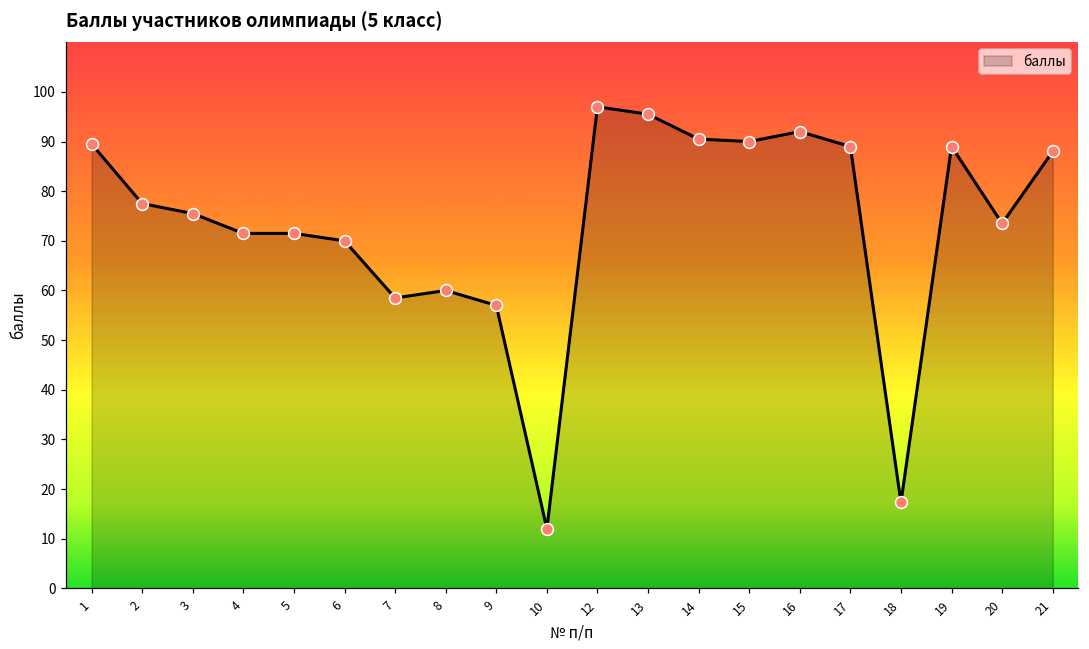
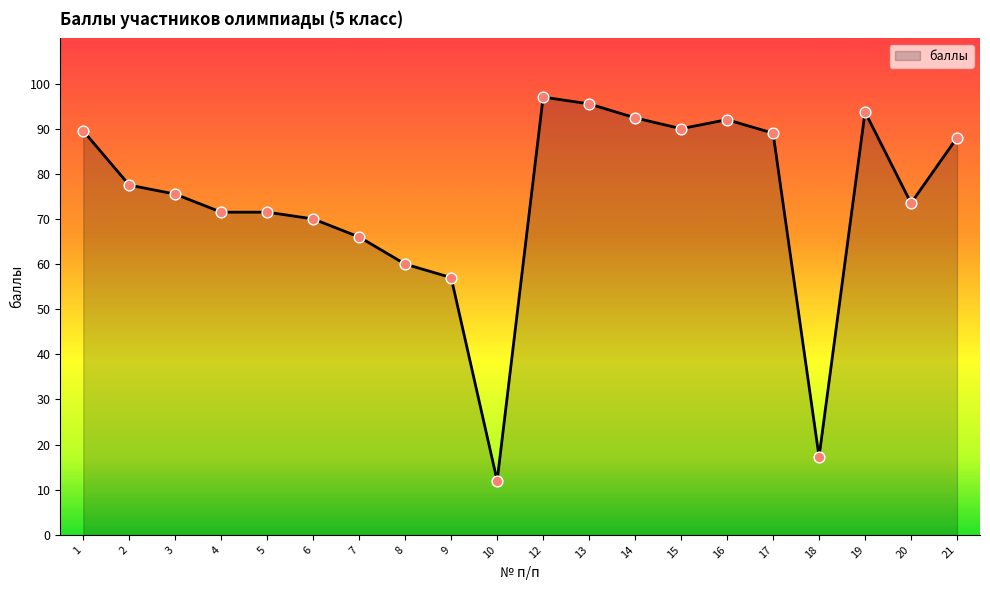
7: 59 -> 66
14: 91 -> 92
19: 89 -> 94
